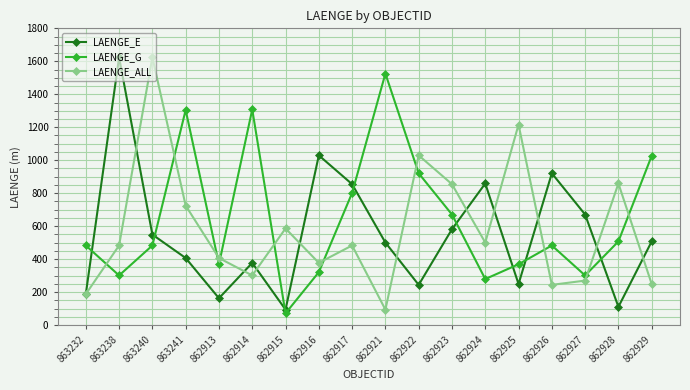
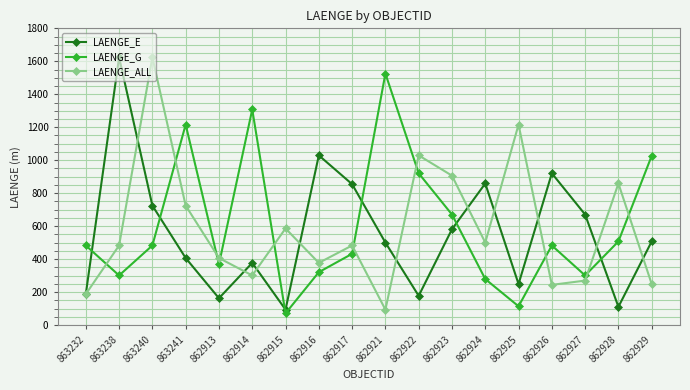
LAENGE_E, 863240: 550 -> 720
LAENGE_G, 863241: 1300 -> 1220
LAENGE_G, 862917: 800 -> 430
LAENGE_E, 862922: 240 -> 180
LAENGE_ALL, 862923: 850 -> 910
LAENGE_G, 862925: 370 -> 110
